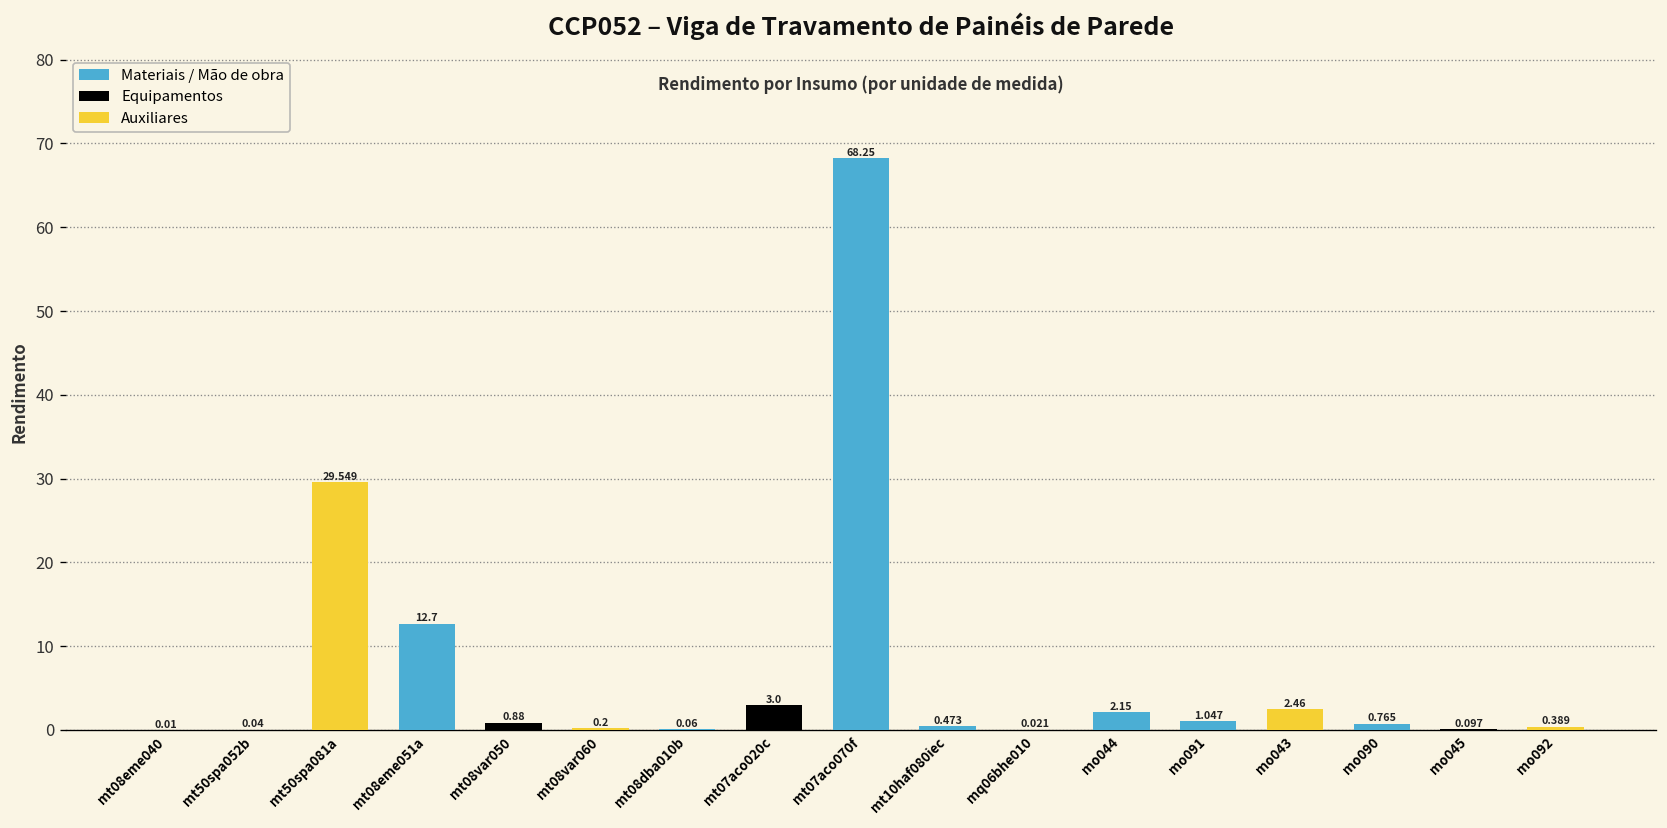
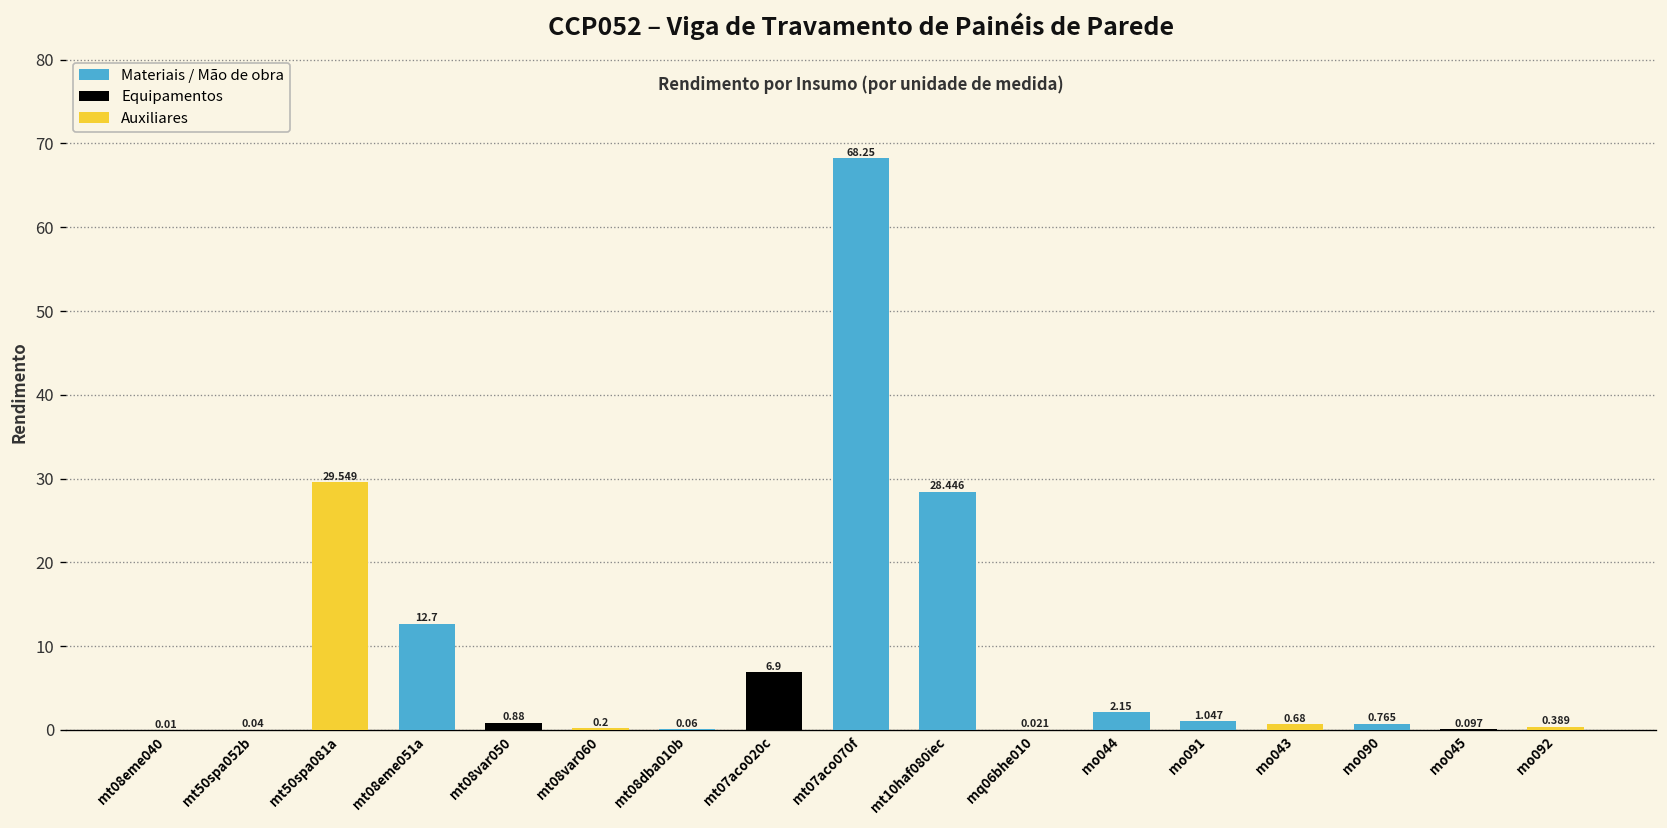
mt07aco020c: 3.0 -> 6.9
mt10haf080iec: 0.473 -> 28.446
mo043: 2.46 -> 0.68
